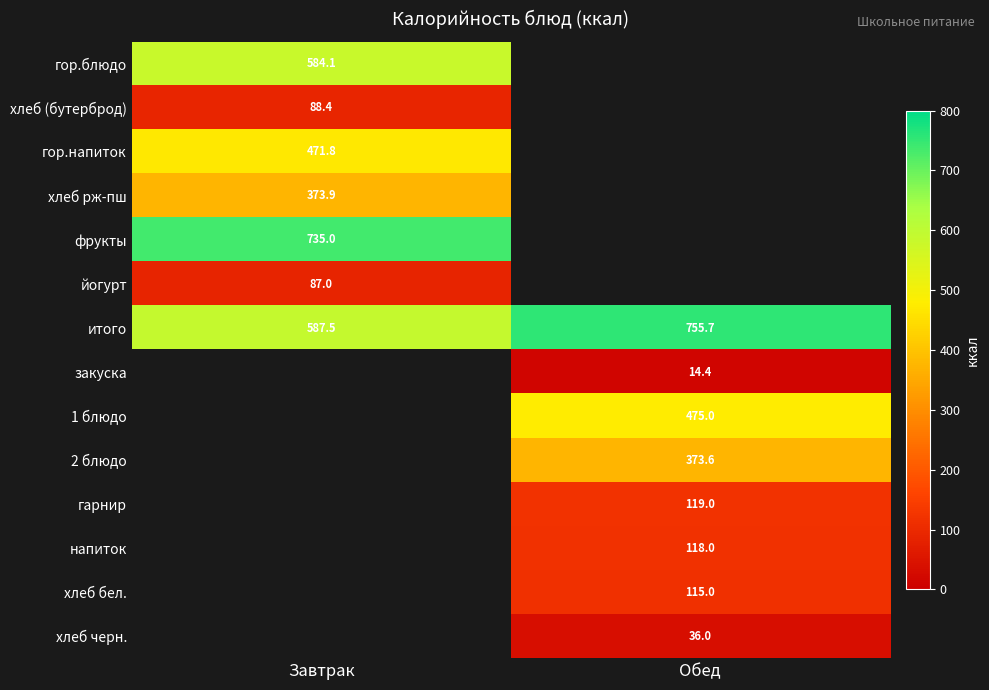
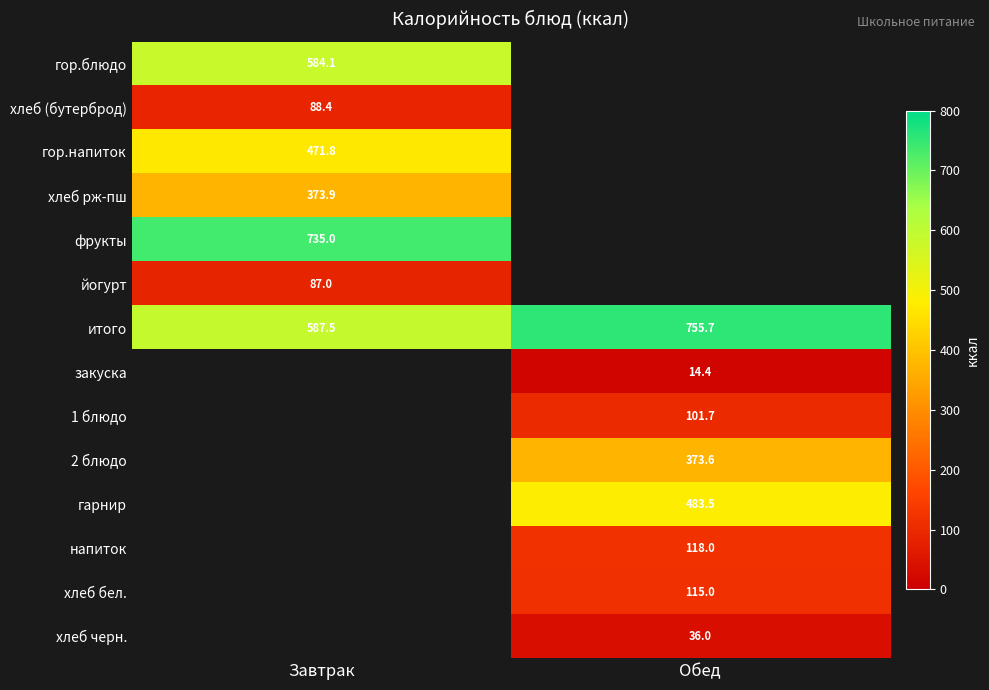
1 блюдо, Обед: 475.0 -> 101.7
гарнир, Обед: 119.0 -> 483.5
